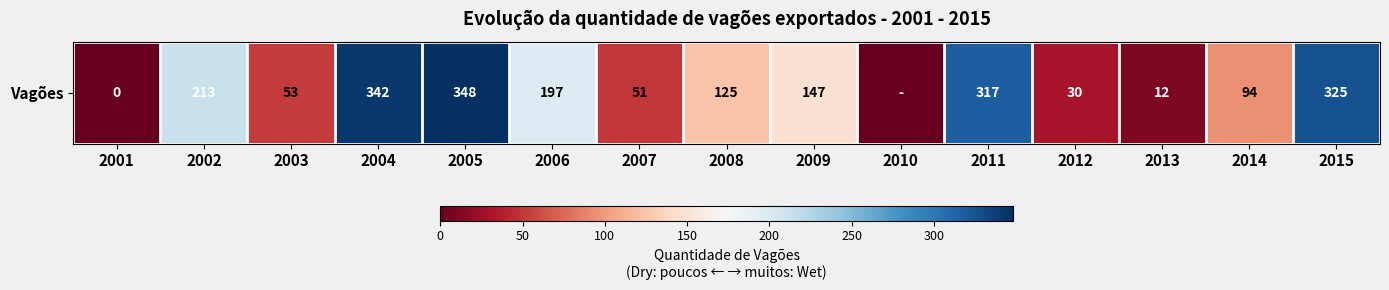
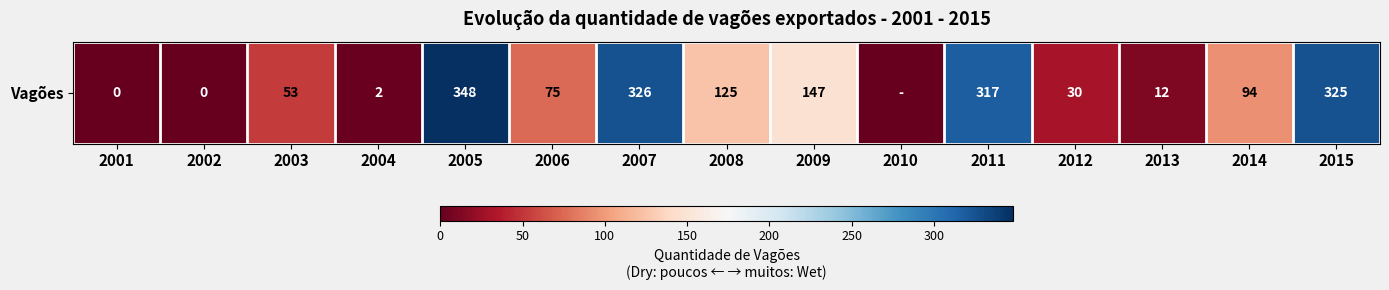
Vagões, 2002: 213 -> 0
Vagões, 2004: 342 -> 2
Vagões, 2006: 197 -> 75
Vagões, 2007: 51 -> 326
